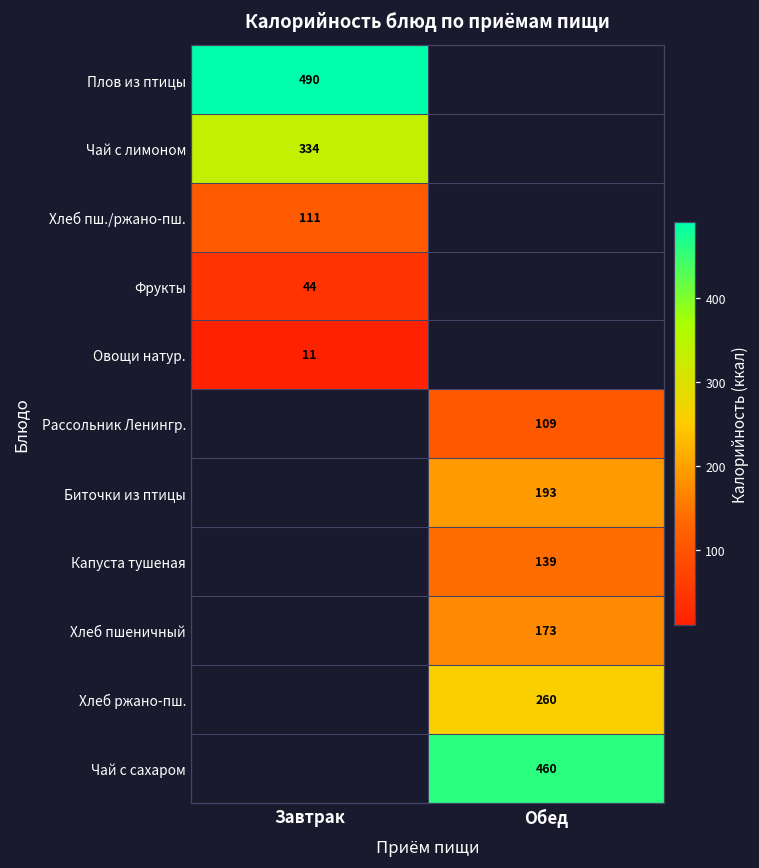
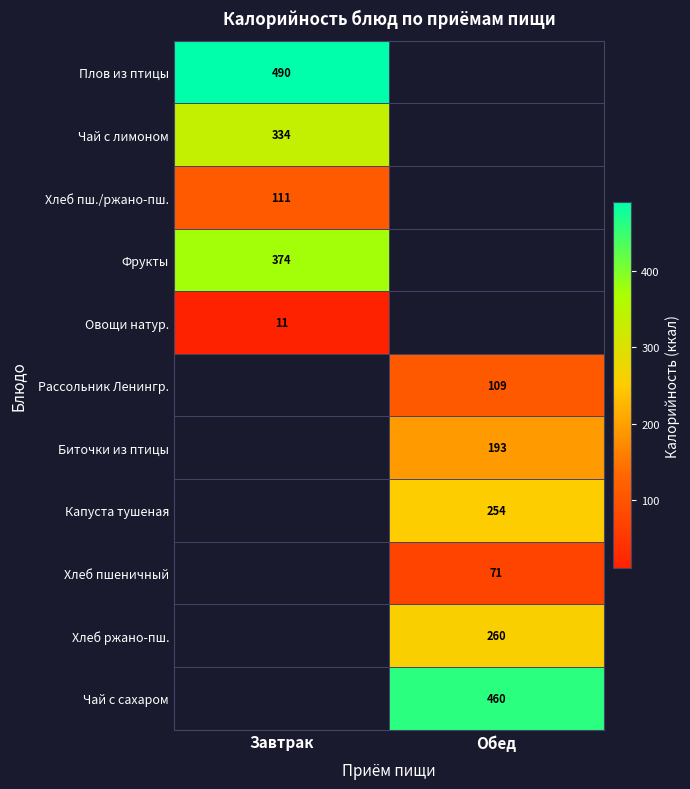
Фрукты, Завтрак: 44 -> 374
Капуста тушеная, Обед: 139 -> 254
Хлеб пшеничный, Обед: 173 -> 71
